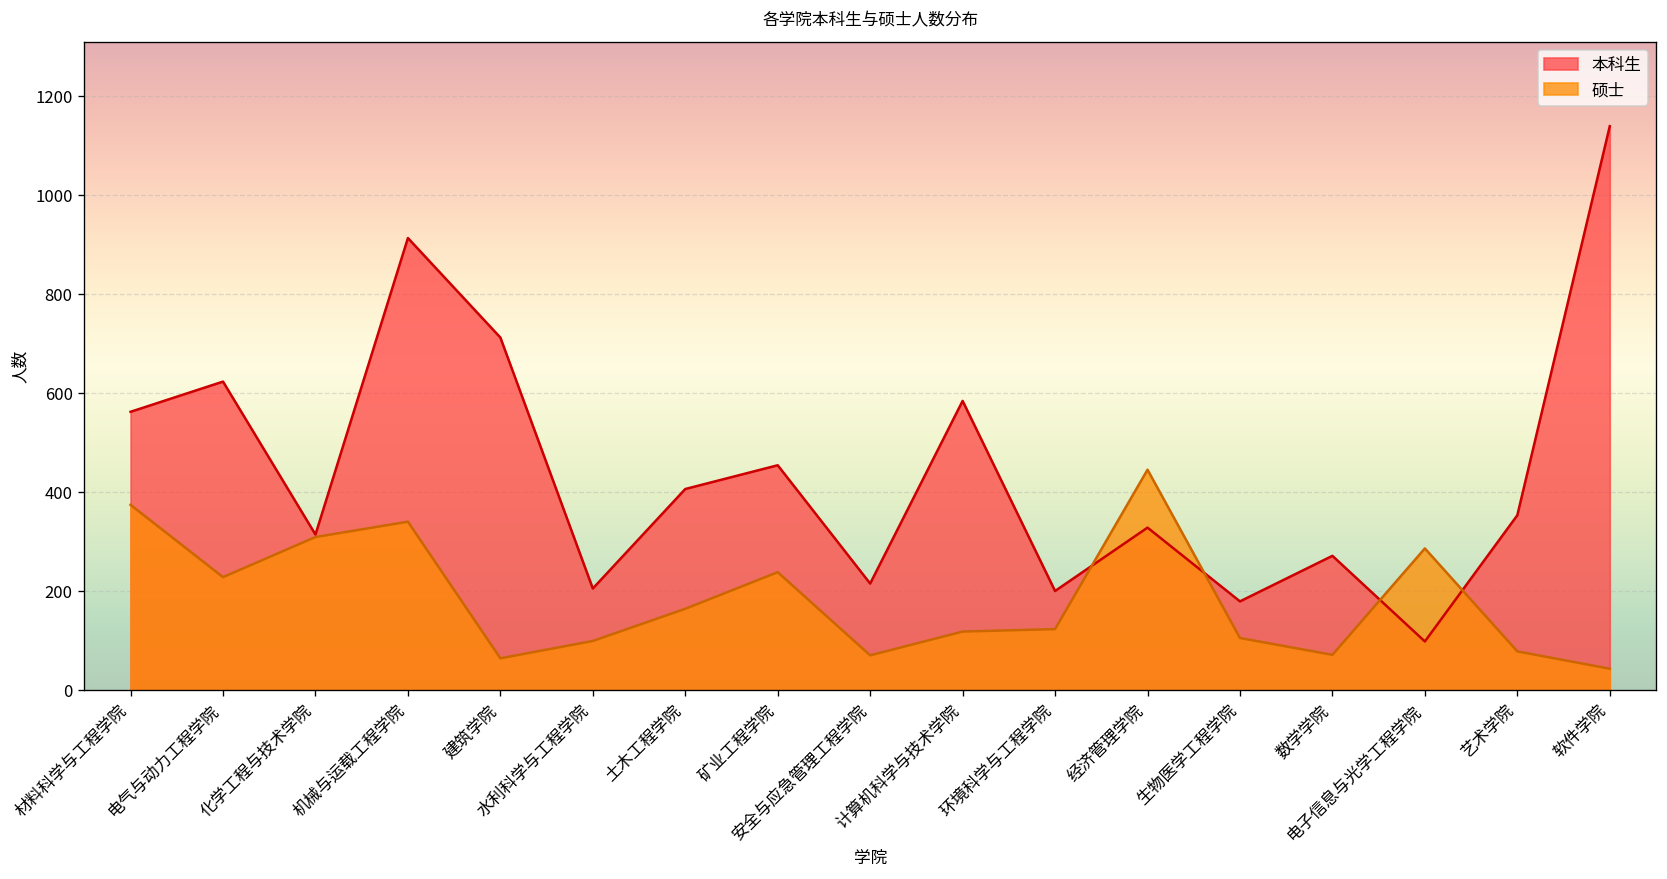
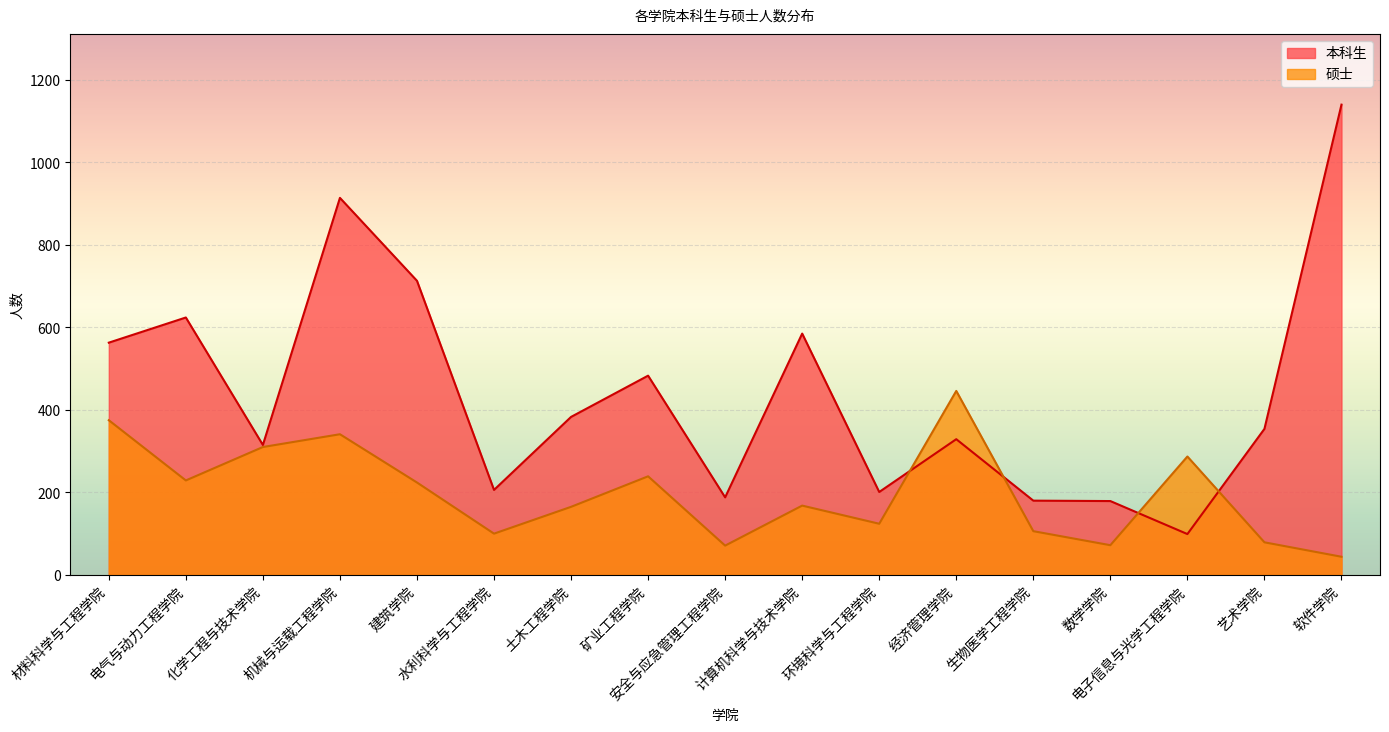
硕士, 建筑学院: 70 -> 220
本科生, 土木工程学院: 410 -> 380
本科生, 矿业工程学院: 460 -> 480
本科生, 安全与应急管理工程学院: 220 -> 190
硕士, 计算机科学与技术学院: 120 -> 170
本科生, 数学学院: 270 -> 180
